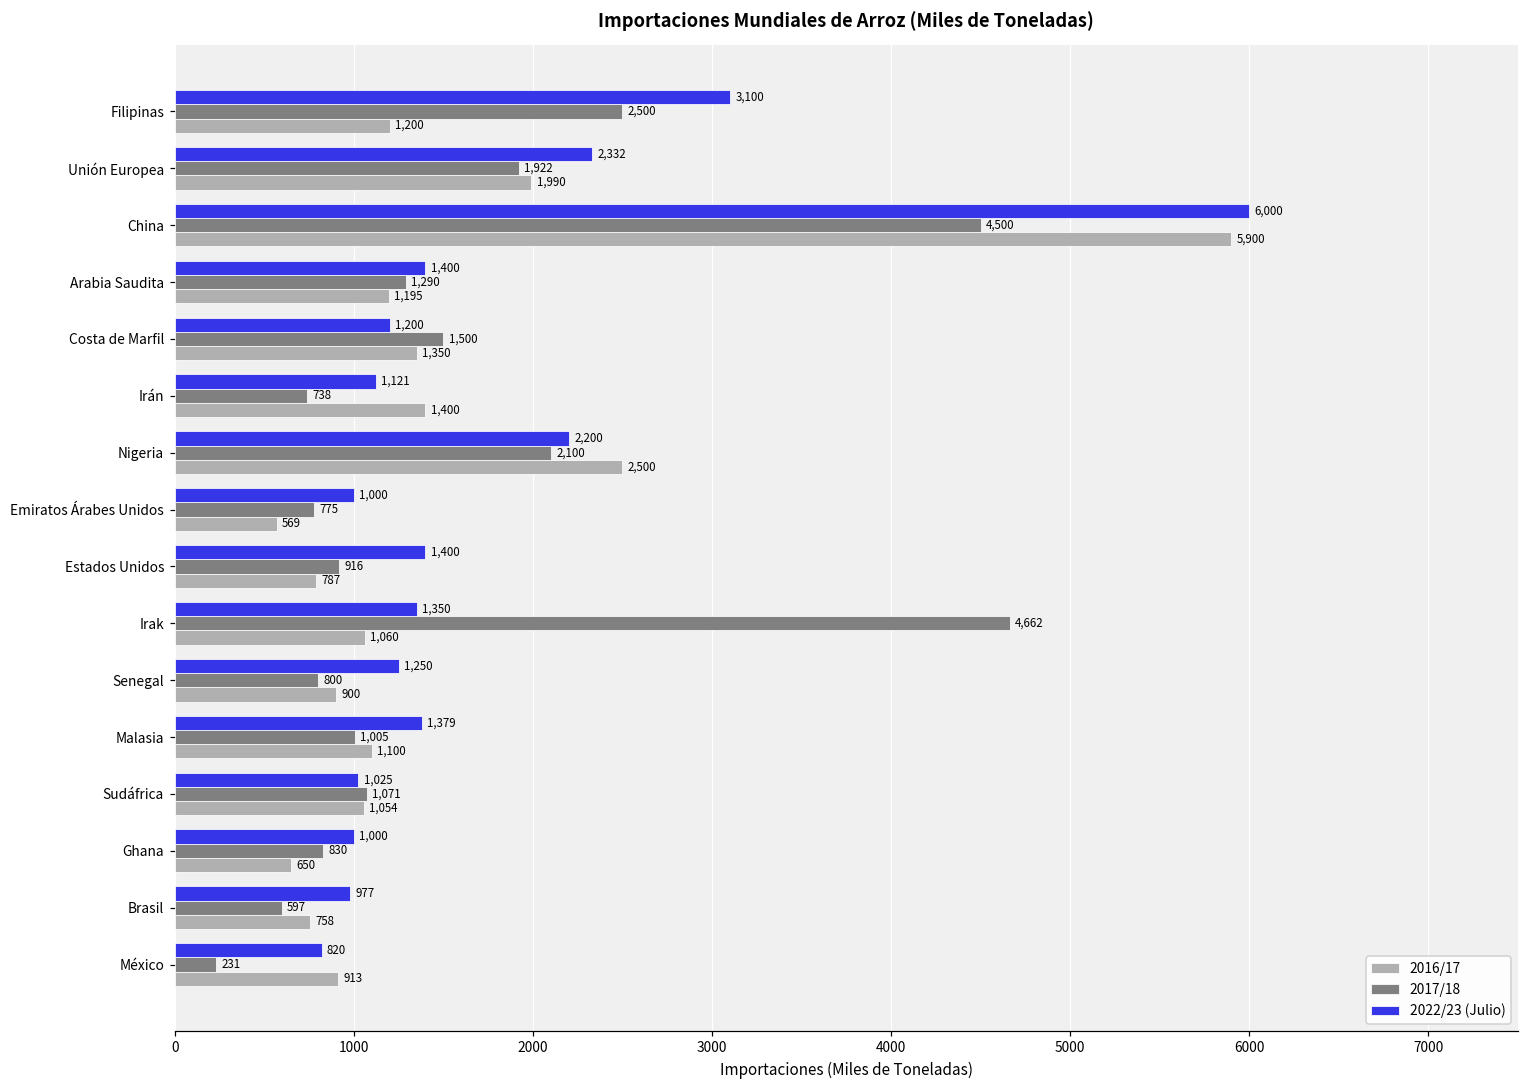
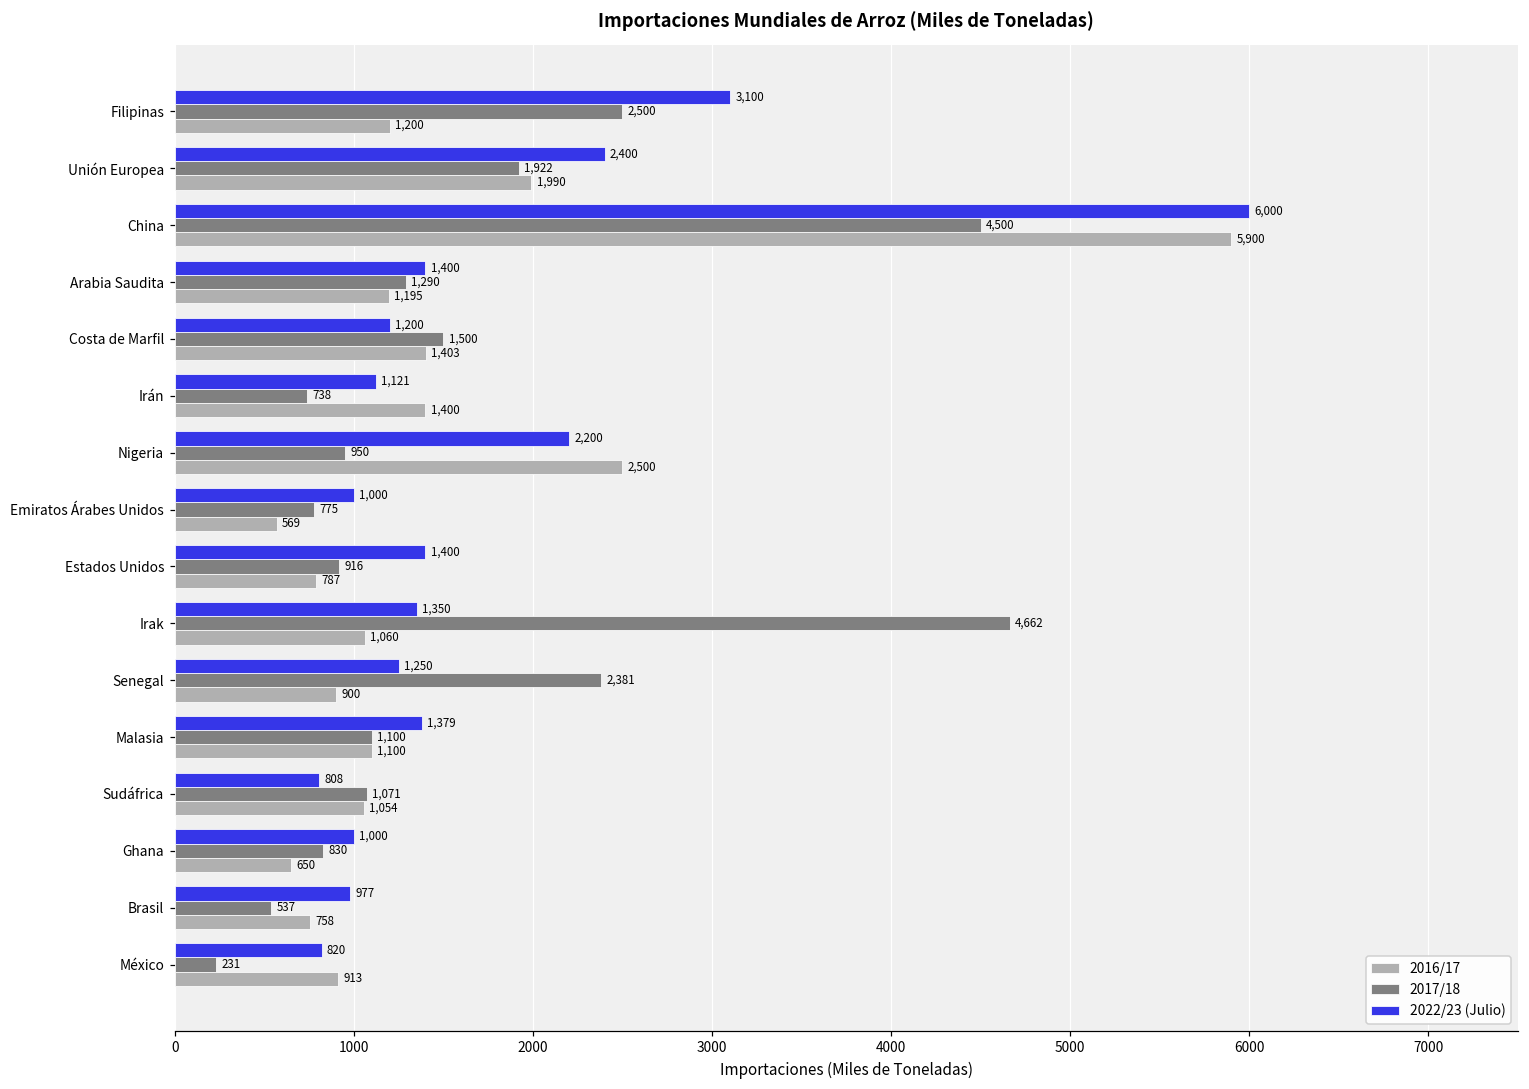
2022/23 (Julio), Unión Europea: 2,332 -> 2,400
2016/17, Costa de Marfil: 1,350 -> 1,403
2017/18, Nigeria: 2,100 -> 950
2017/18, Senegal: 800 -> 2,381
2017/18, Malasia: 1,005 -> 1,100
2022/23 (Julio), Sudáfrica: 1,025 -> 808
2017/18, Brasil: 597 -> 537
